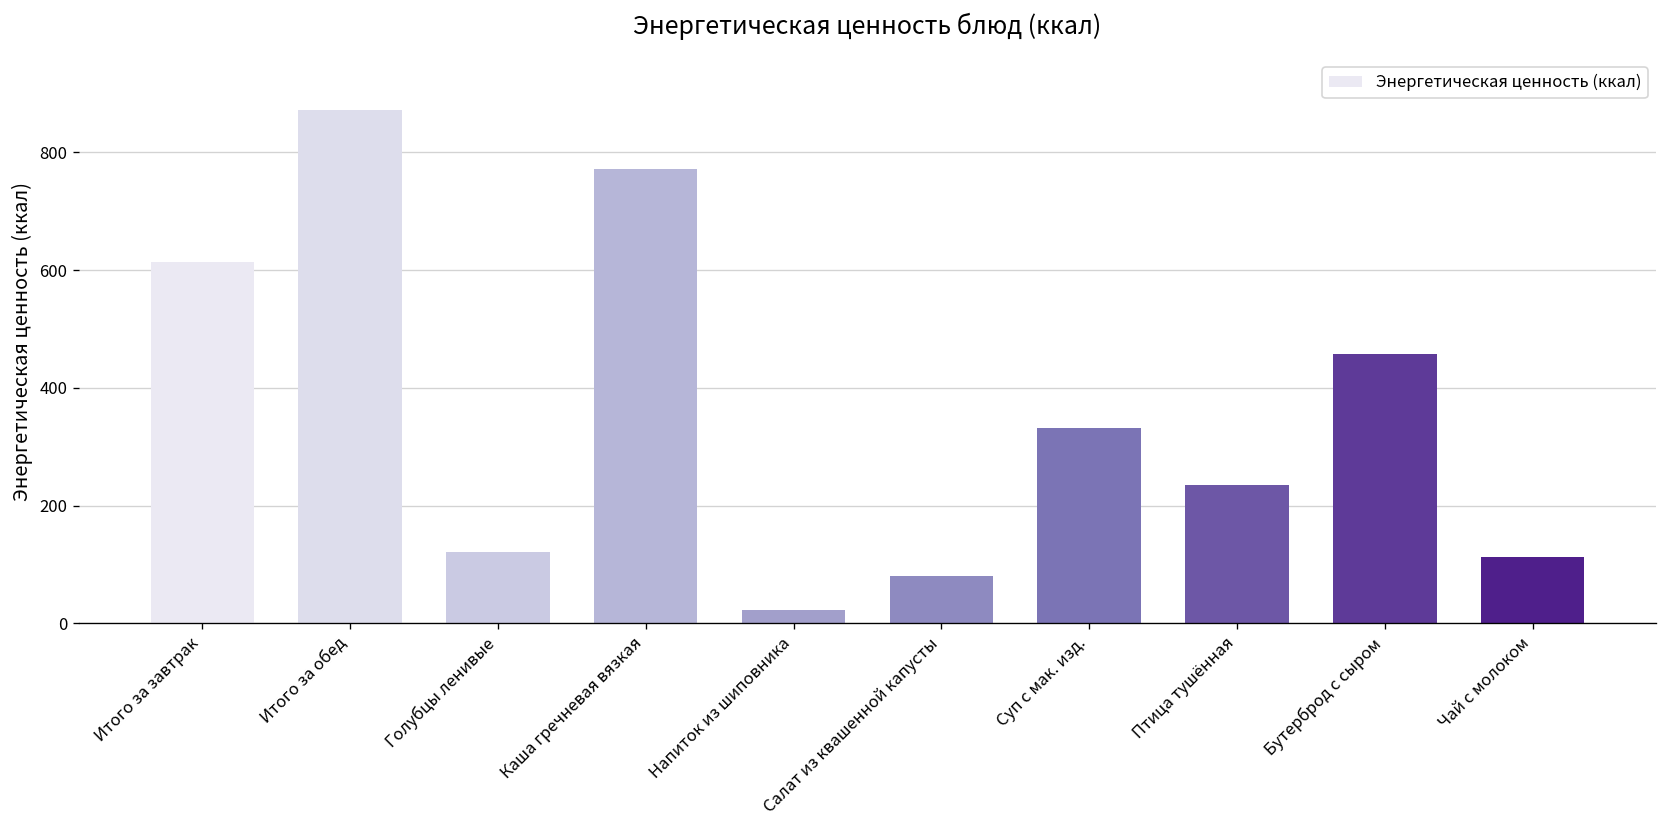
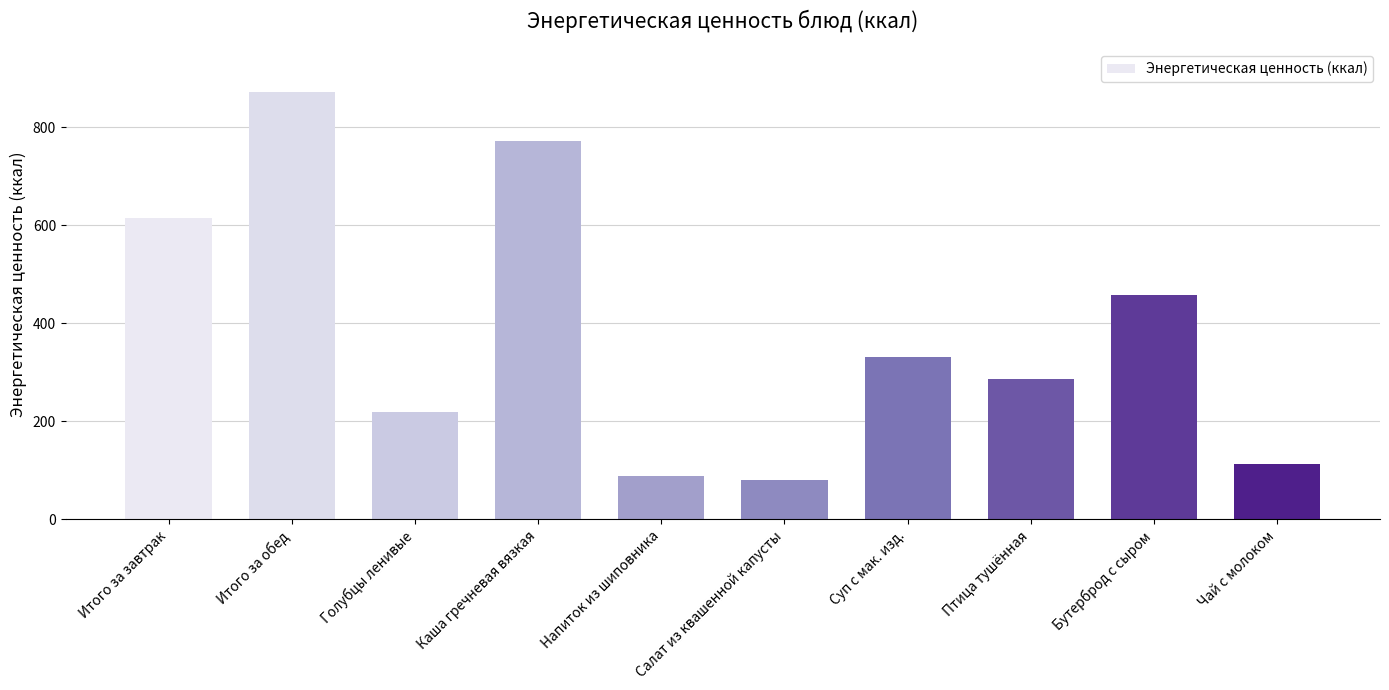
Голубцы ленивые: 120 -> 220
Напиток из шиповника: 20 -> 90
Птица тушённая: 240 -> 290
